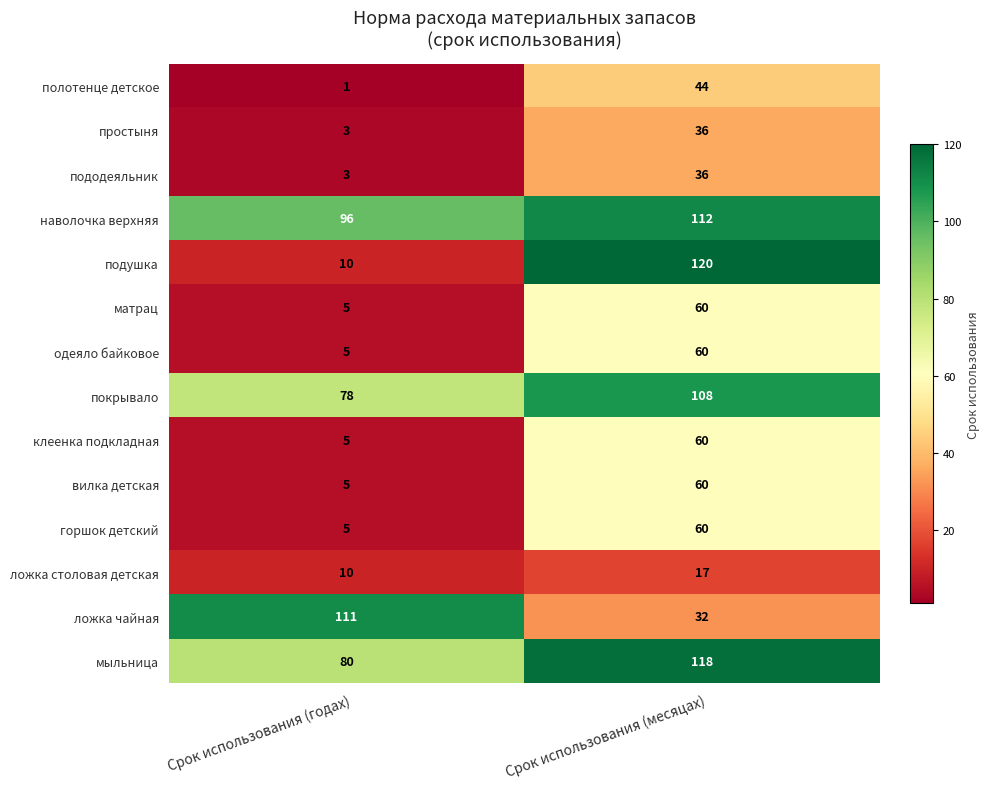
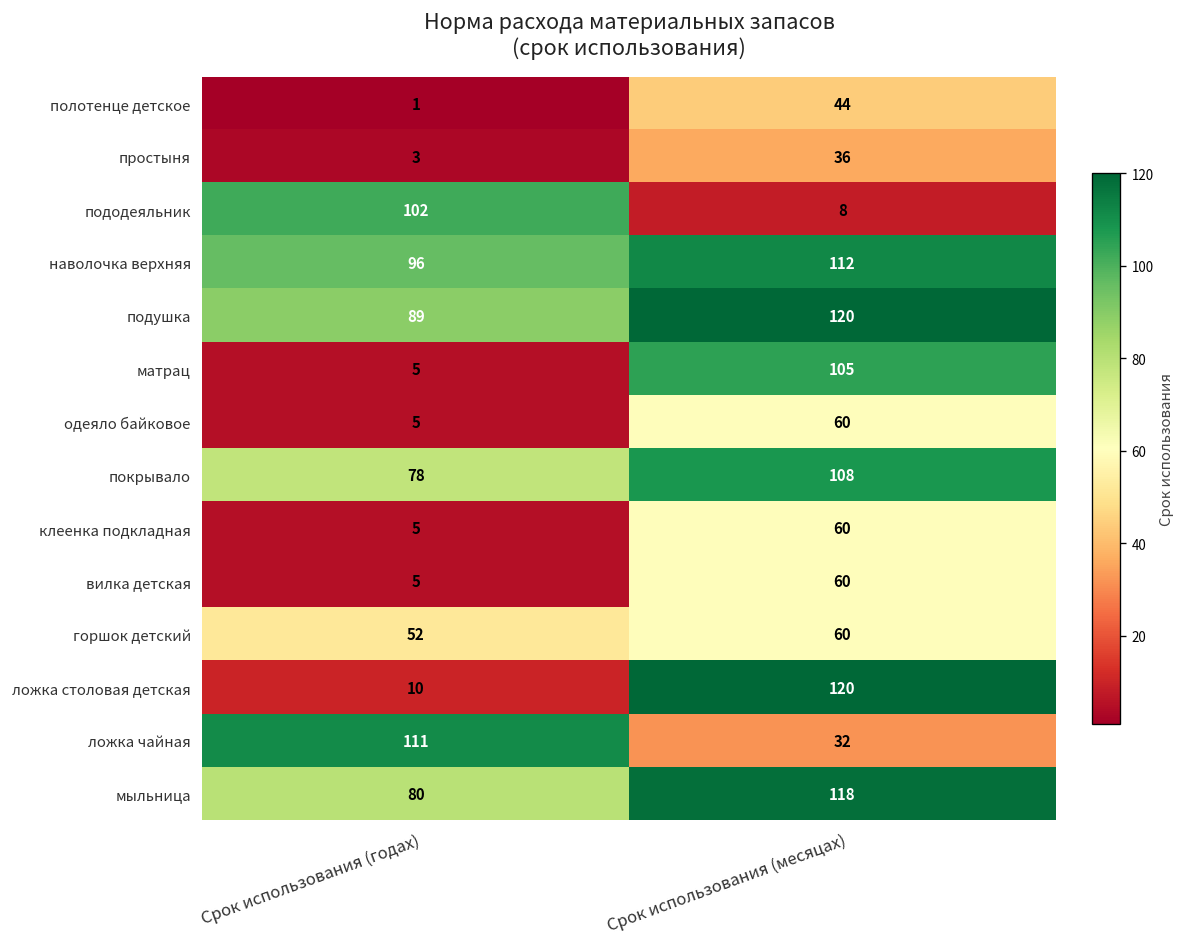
пододеяльник, Срок использования (годах): 3 -> 102
пододеяльник, Срок использования (месяцах): 36 -> 8
подушка, Срок использования (годах): 10 -> 89
матрац, Срок использования (месяцах): 60 -> 105
горшок детский, Срок использования (годах): 5 -> 52
ложка столовая детская, Срок использования (месяцах): 17 -> 120
